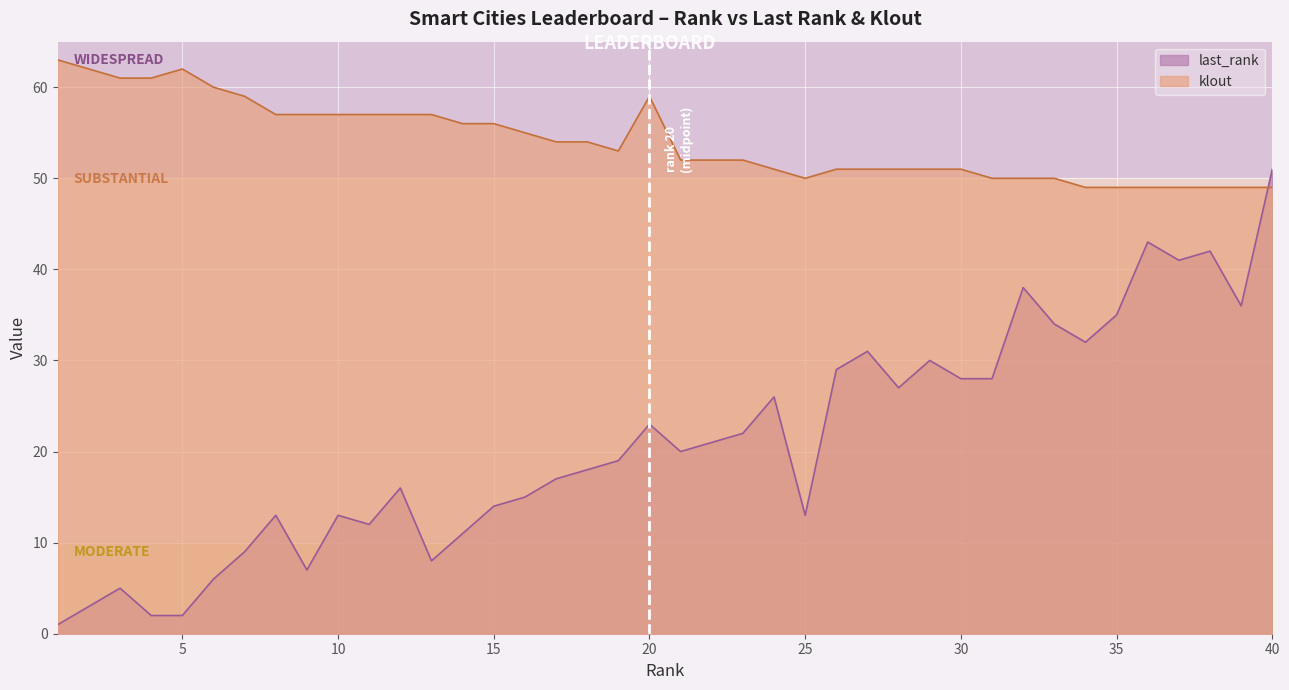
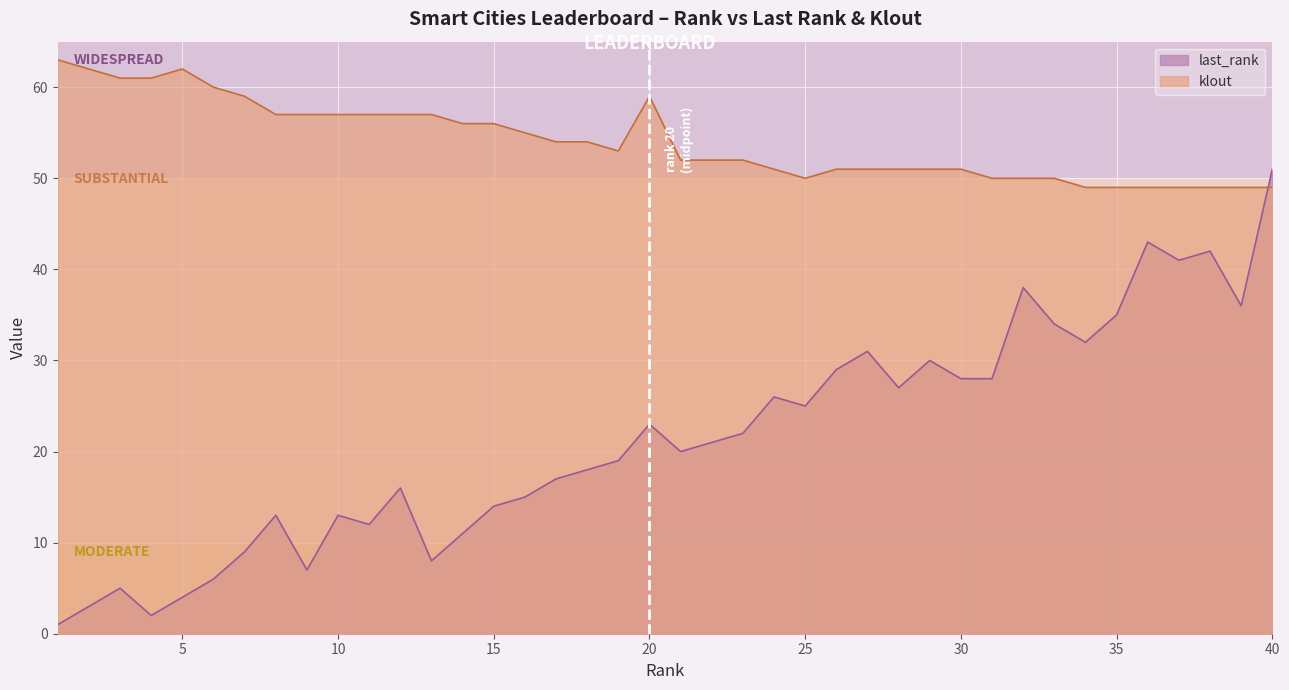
last_rank, 5: 2 -> 4
last_rank, 25: 13 -> 25
